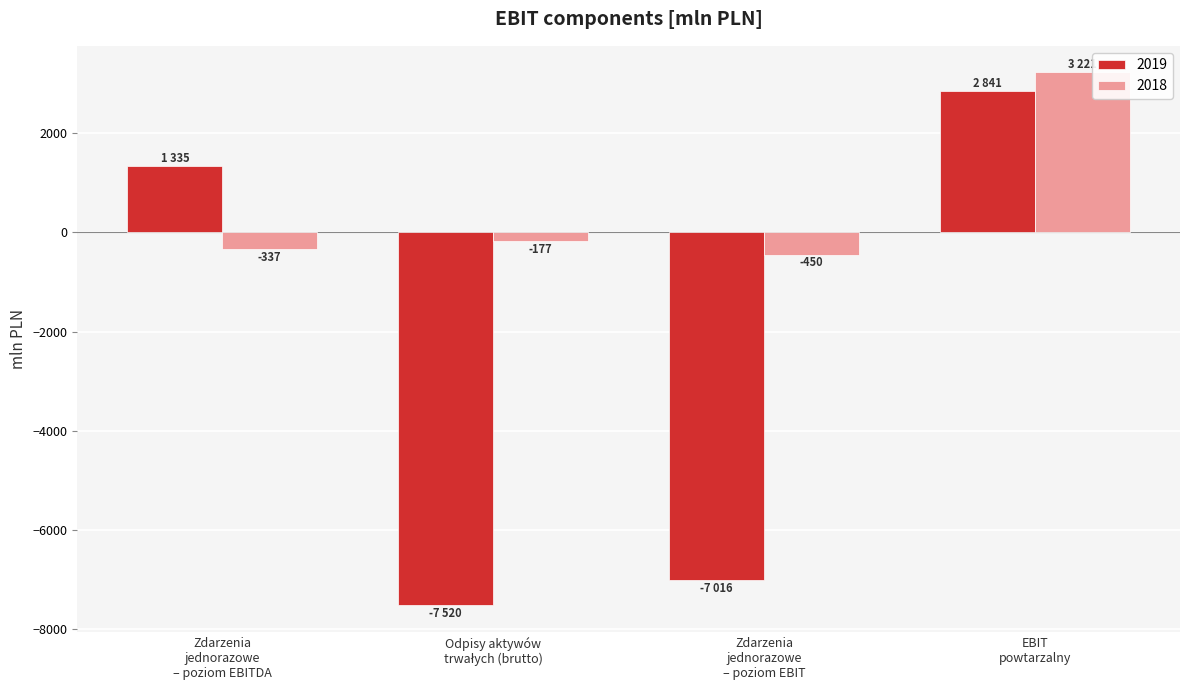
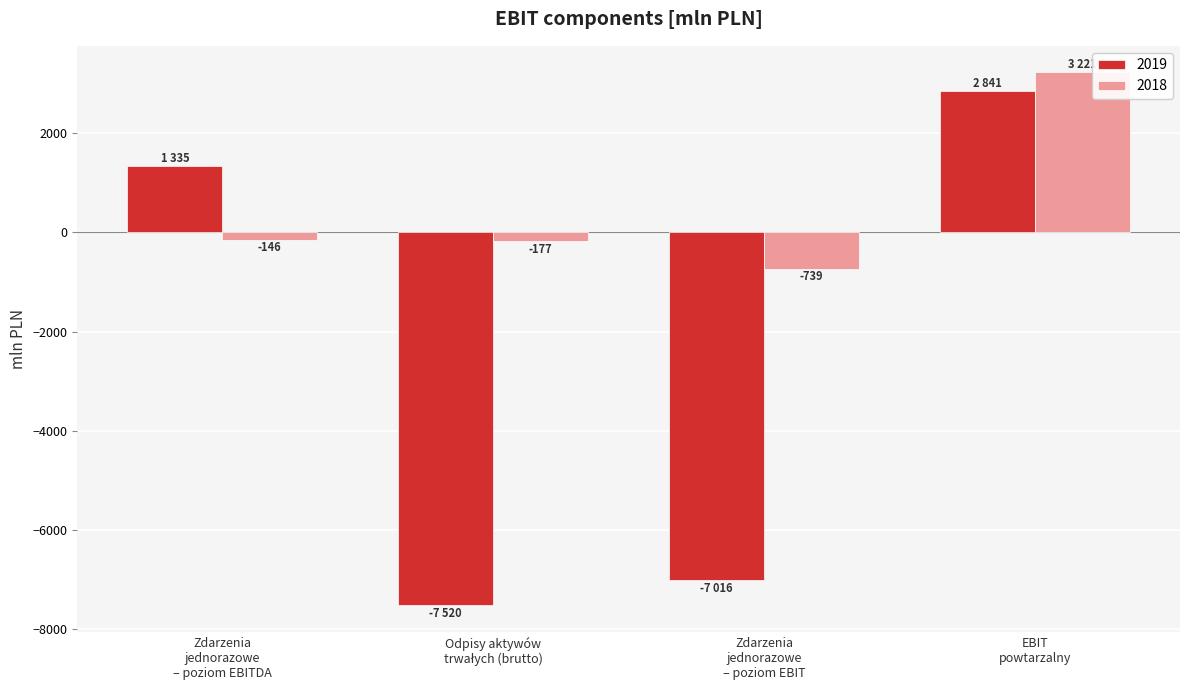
2018, Zdarzenia jednorazowe – poziom EBITDA: -337 -> -146
2018, Zdarzenia jednorazowe – poziom EBIT: -450 -> -739
